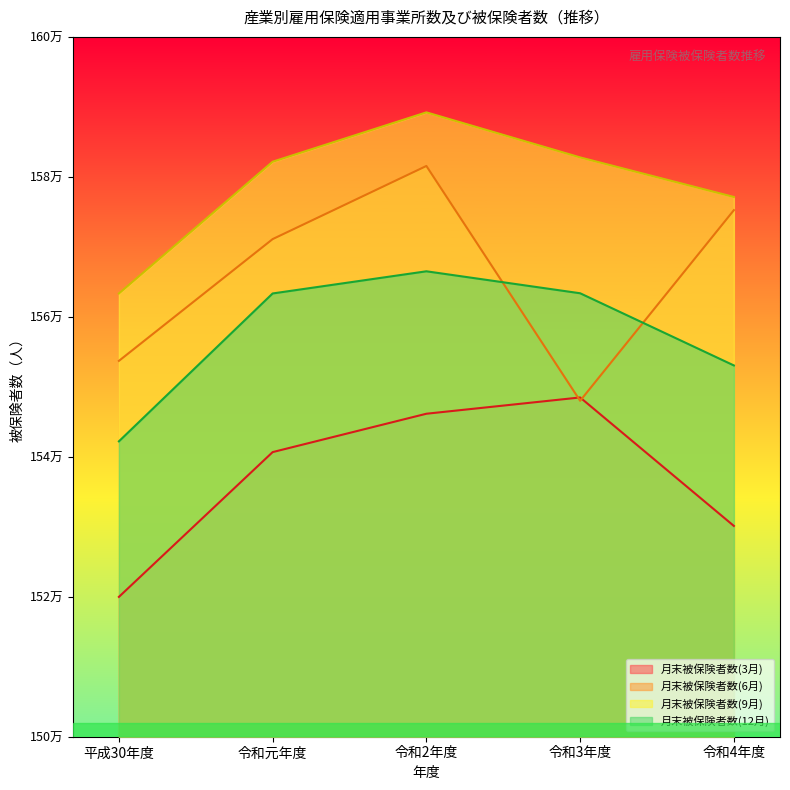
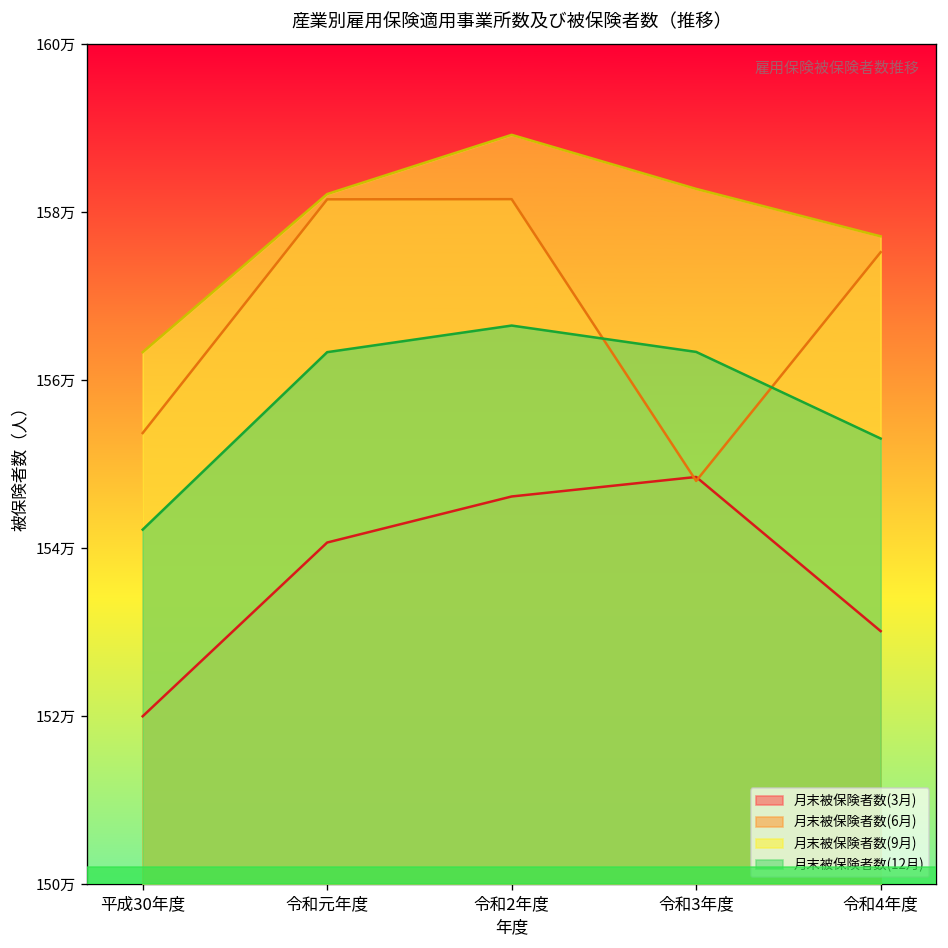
月末被保険者数(6月), 令和元年度: 157.1万 -> 158.2万
